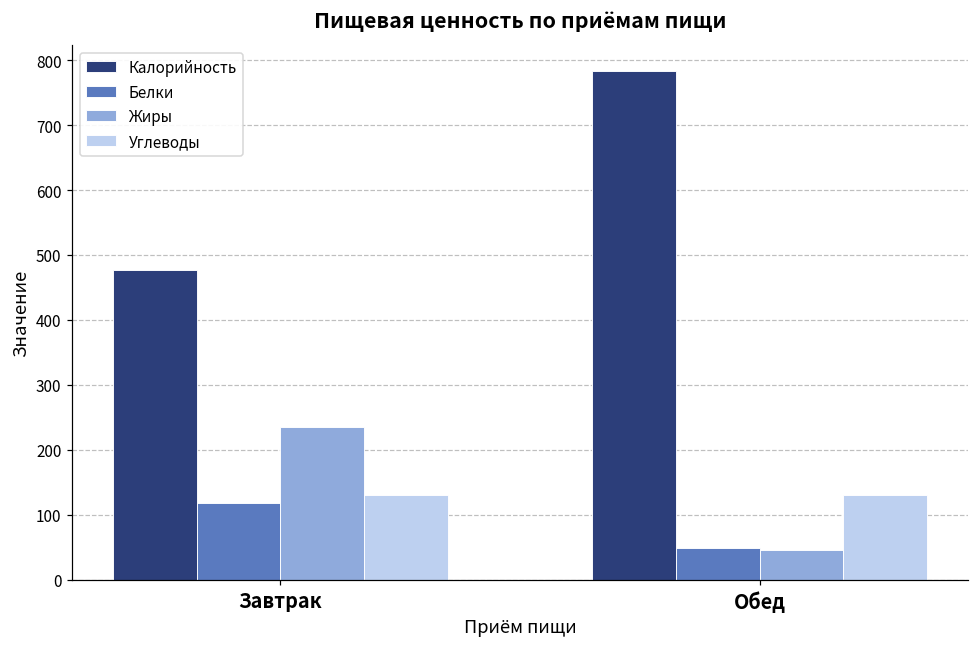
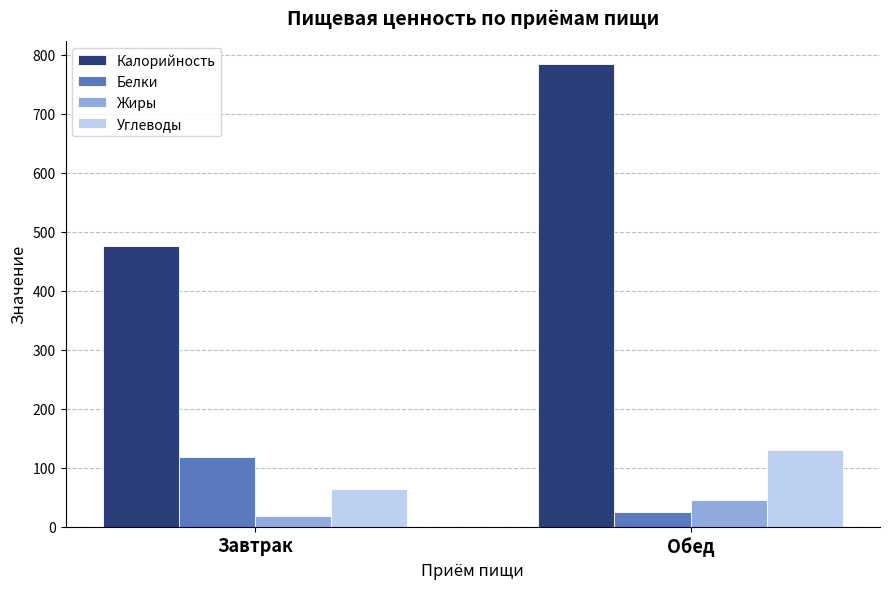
Жиры, Завтрак: 240 -> 20
Углеводы, Завтрак: 130 -> 60
Белки, Обед: 50 -> 20
